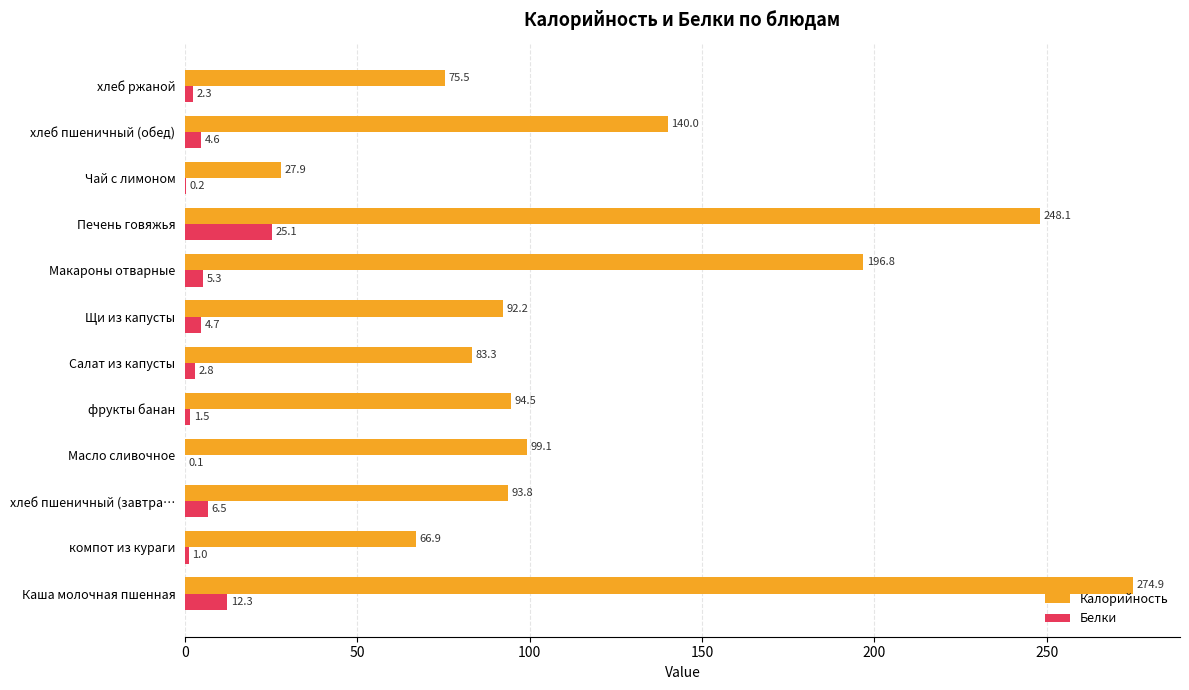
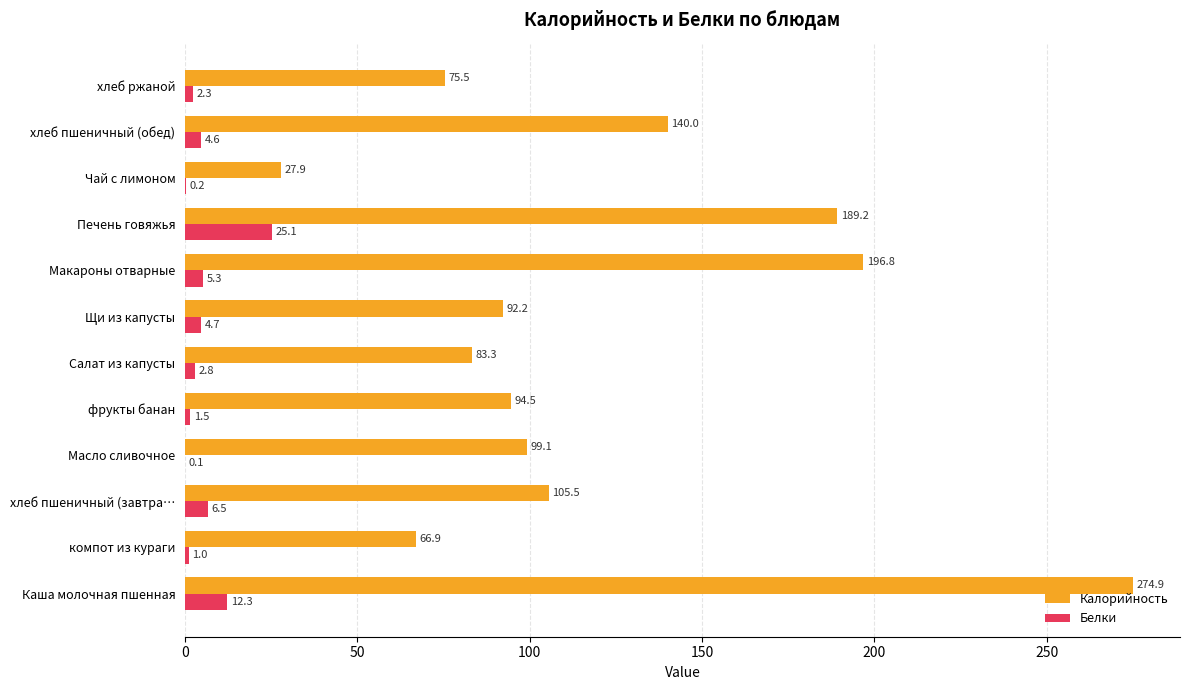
Калорийность, Печень говяжья: 248.1 -> 189.2
Калорийность, хлеб пшеничный (завтра…: 93.8 -> 105.5
